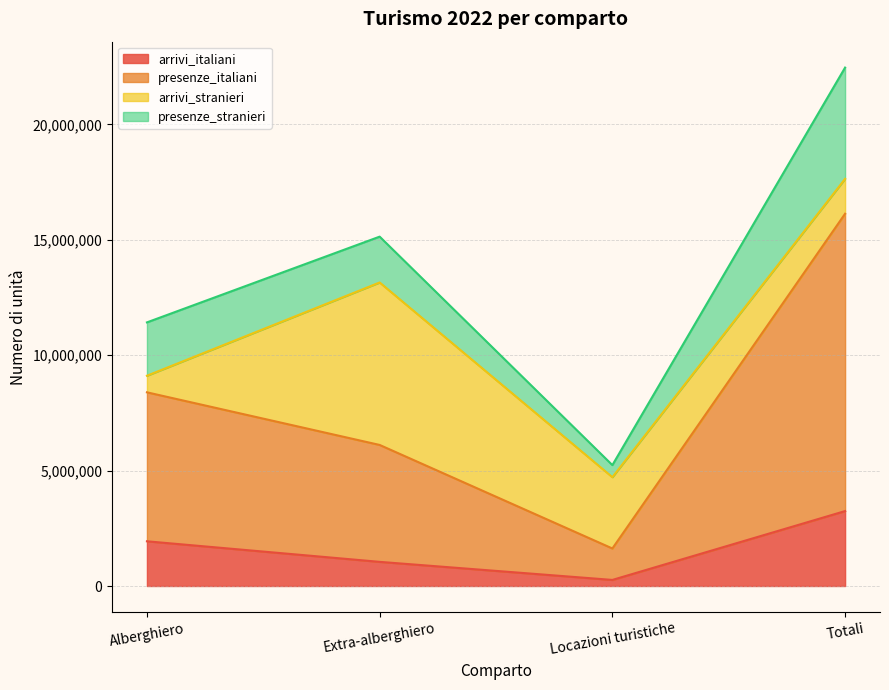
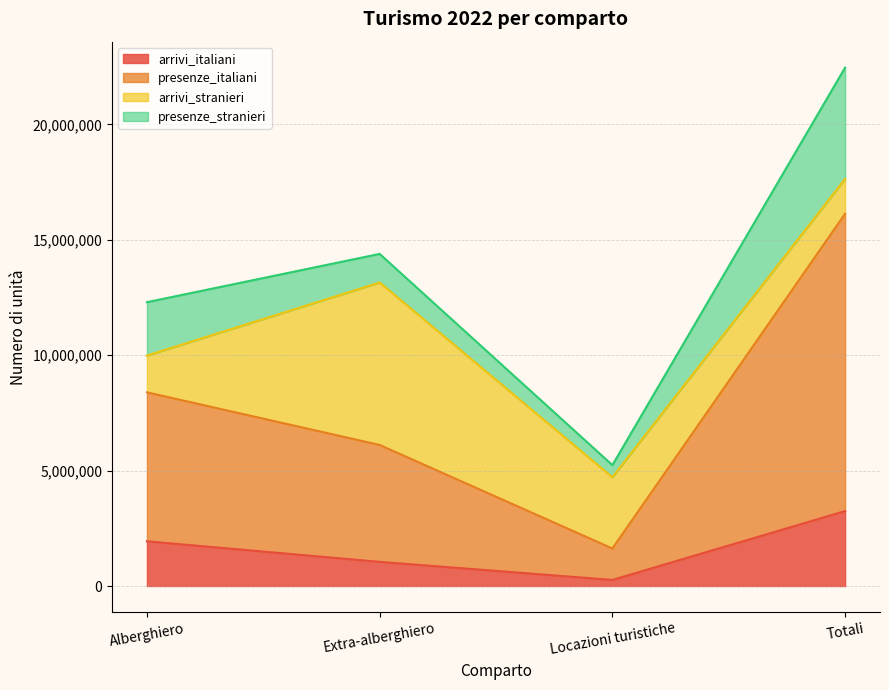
arrivi_stranieri, Alberghiero: 700,000 -> 1,600,000
presenze_stranieri, Extra-alberghiero: 2,000,000 -> 1,200,000
